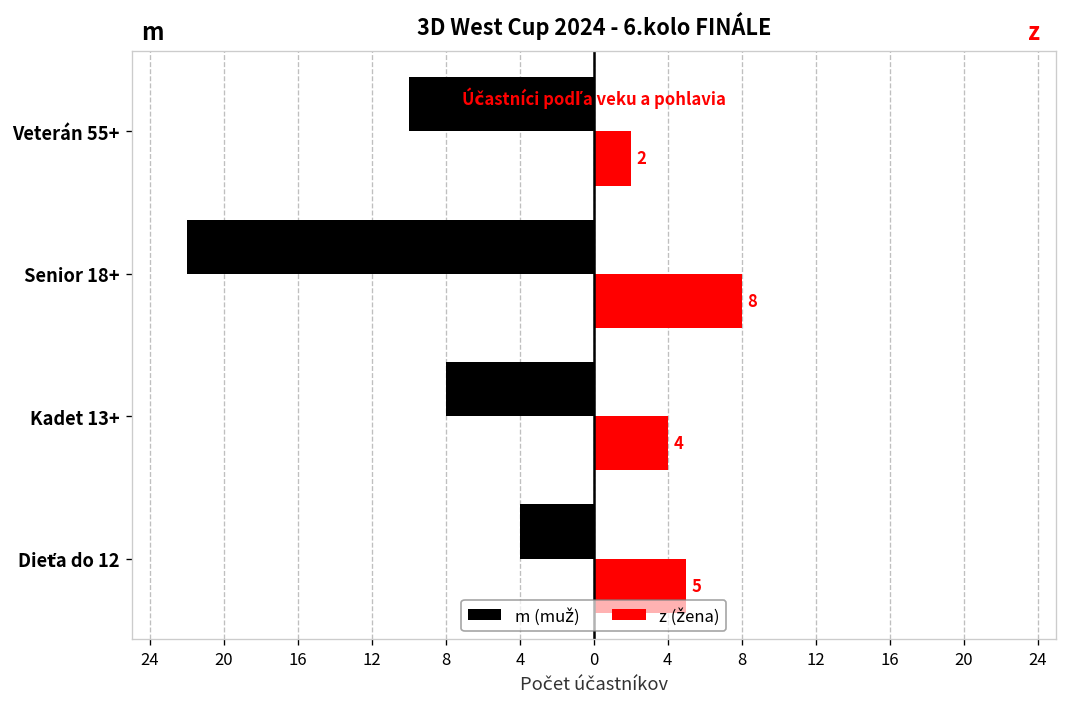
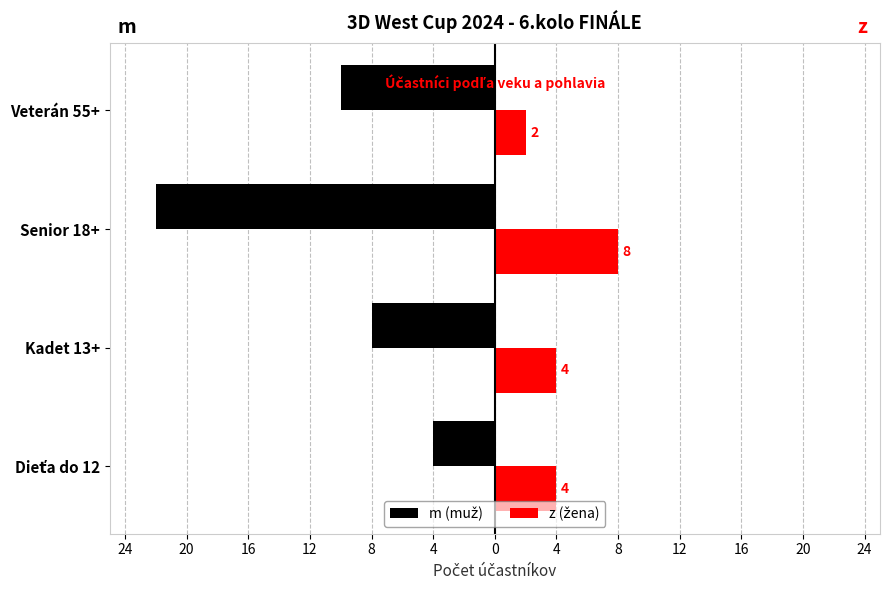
z (žena), Dieťa do 12: 5 -> 4
